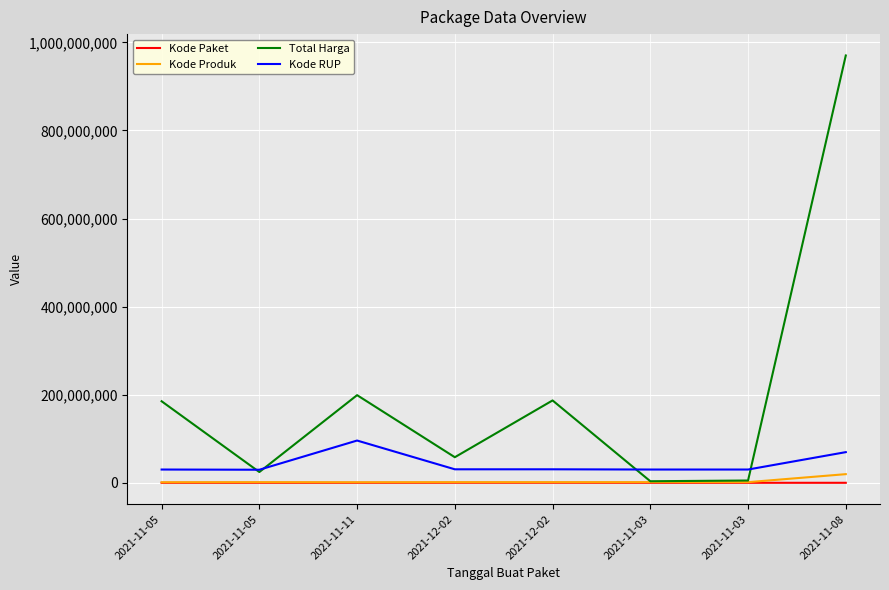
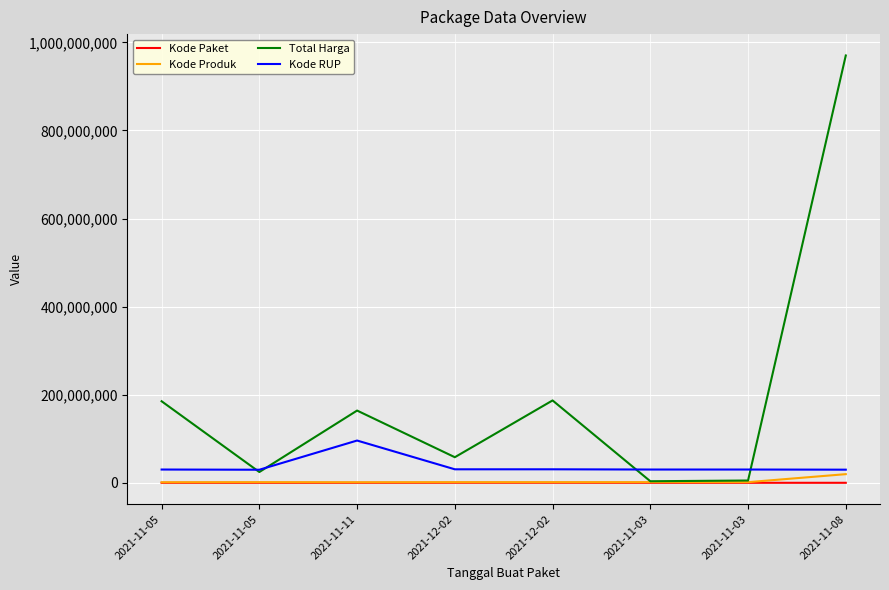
Total Harga, 2021-11-11: 200,000,000 -> 160,000,000
Kode RUP, 2021-11-08: 70,000,000 -> 30,000,000
